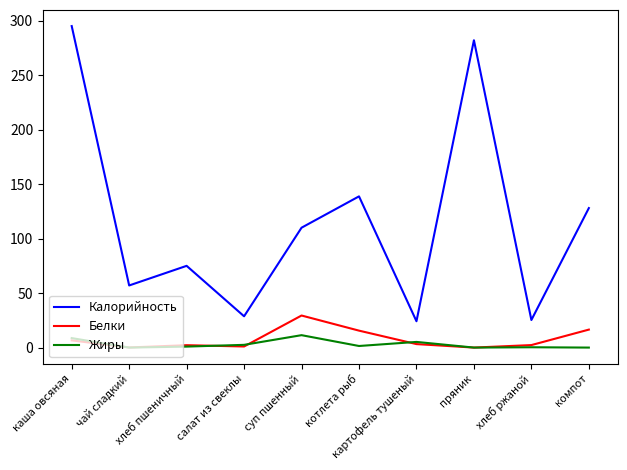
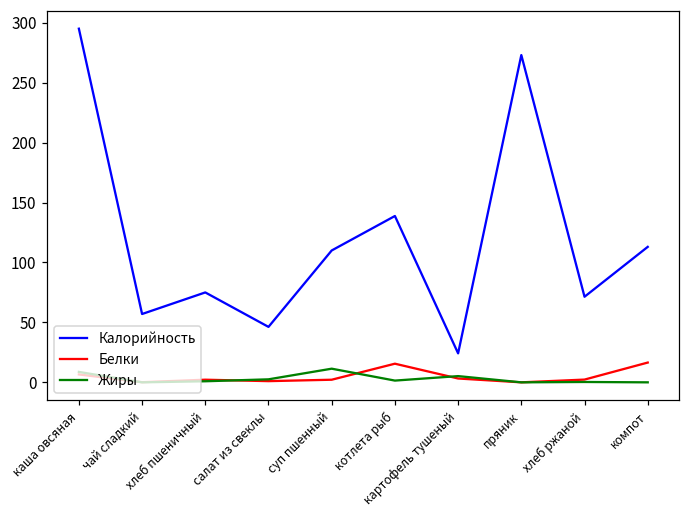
Калорийность, салат из свеклы: 29 -> 46
Белки, суп пшенный: 29 -> 2
Калорийность, пряник: 282 -> 273
Калорийность, хлеб ржаной: 25 -> 71
Калорийность, компот: 128 -> 113
